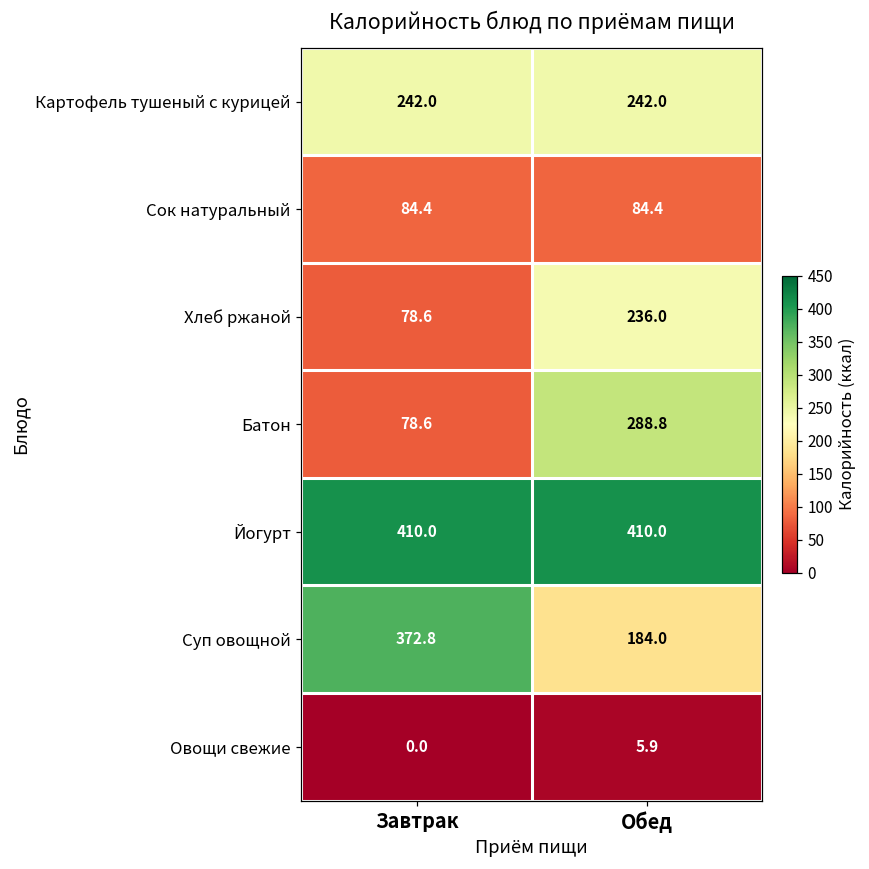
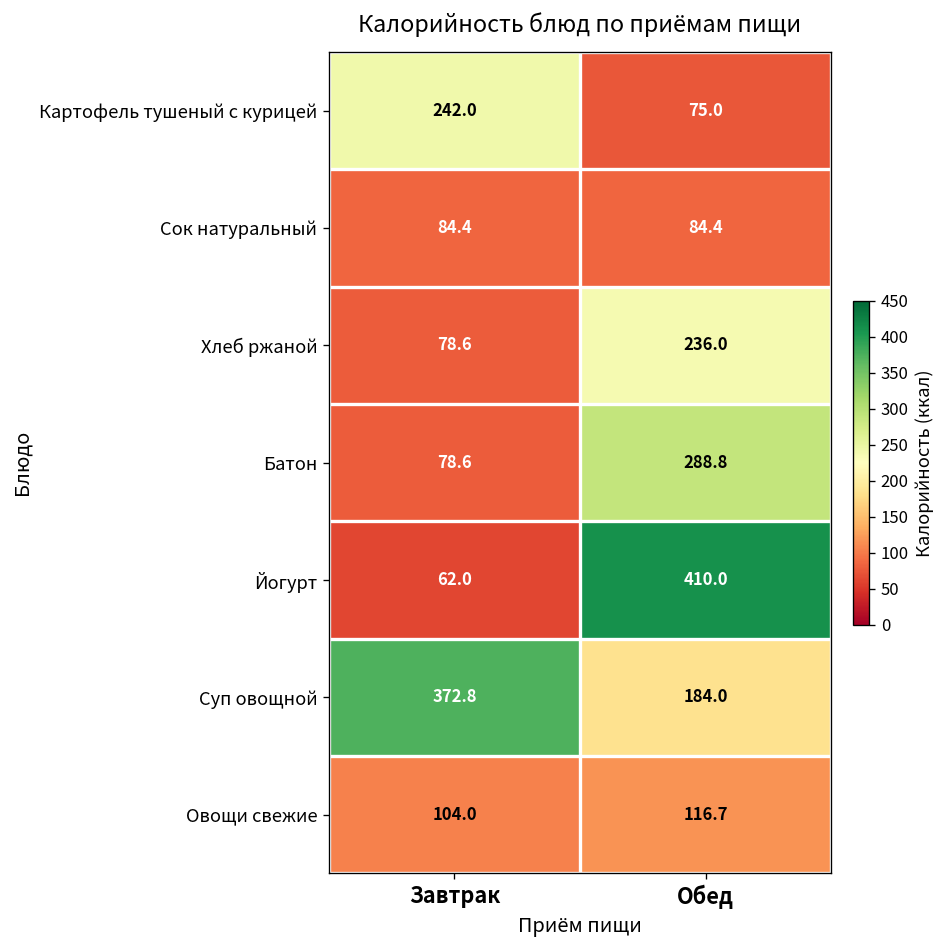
Картофель тушеный с курицей, Обед: 242.0 -> 75.0
Йогурт, Завтрак: 410.0 -> 62.0
Овощи свежие, Завтрак: 0.0 -> 104.0
Овощи свежие, Обед: 5.9 -> 116.7
